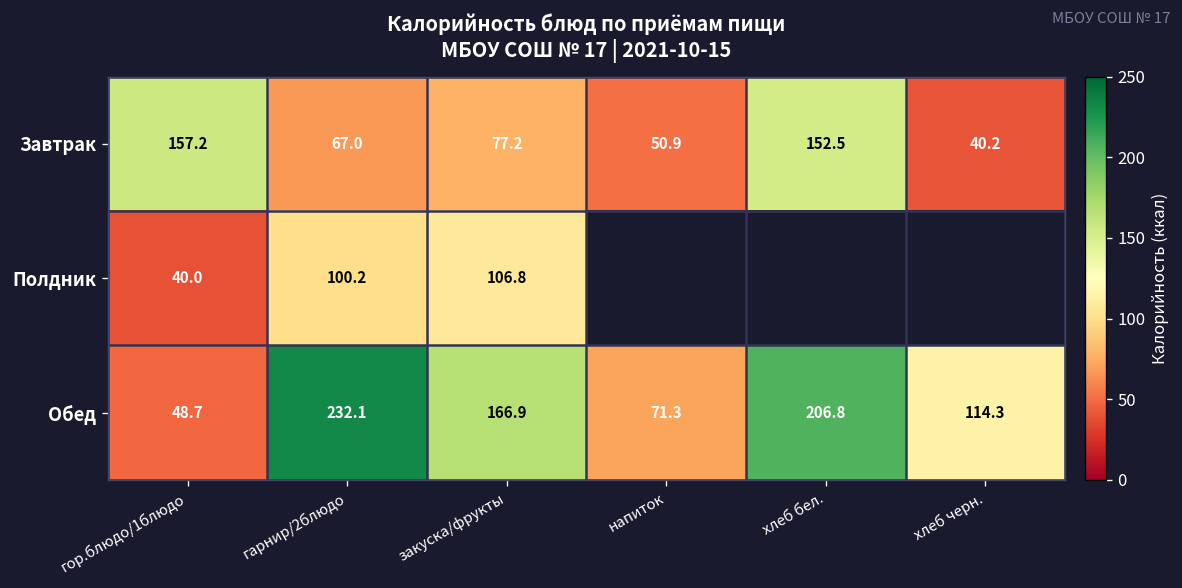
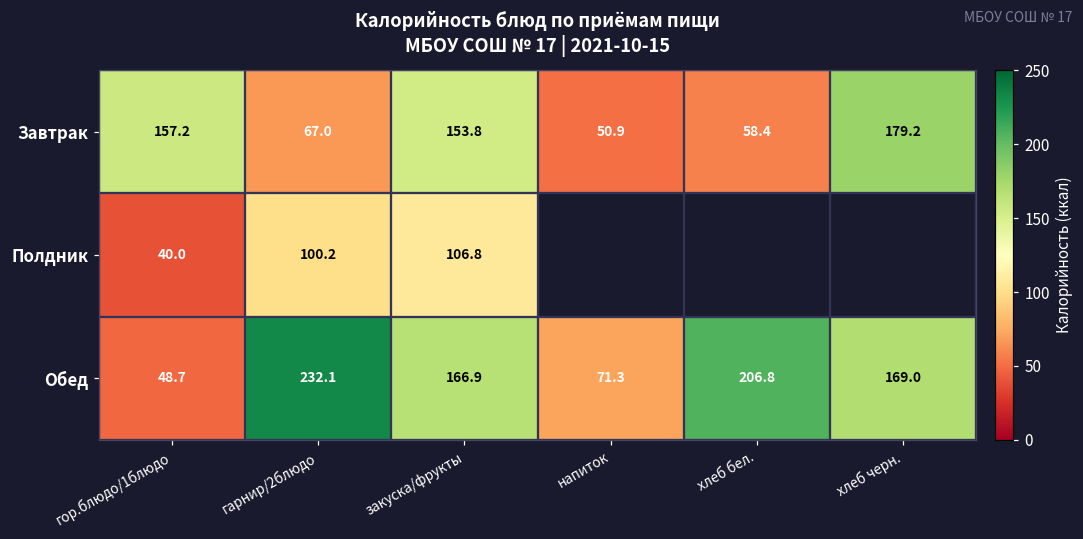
Завтрак, закуска/фрукты: 77.2 -> 153.8
Завтрак, хлеб бел.: 152.5 -> 58.4
Завтрак, хлеб черн.: 40.2 -> 179.2
Обед, хлеб черн.: 114.3 -> 169.0
